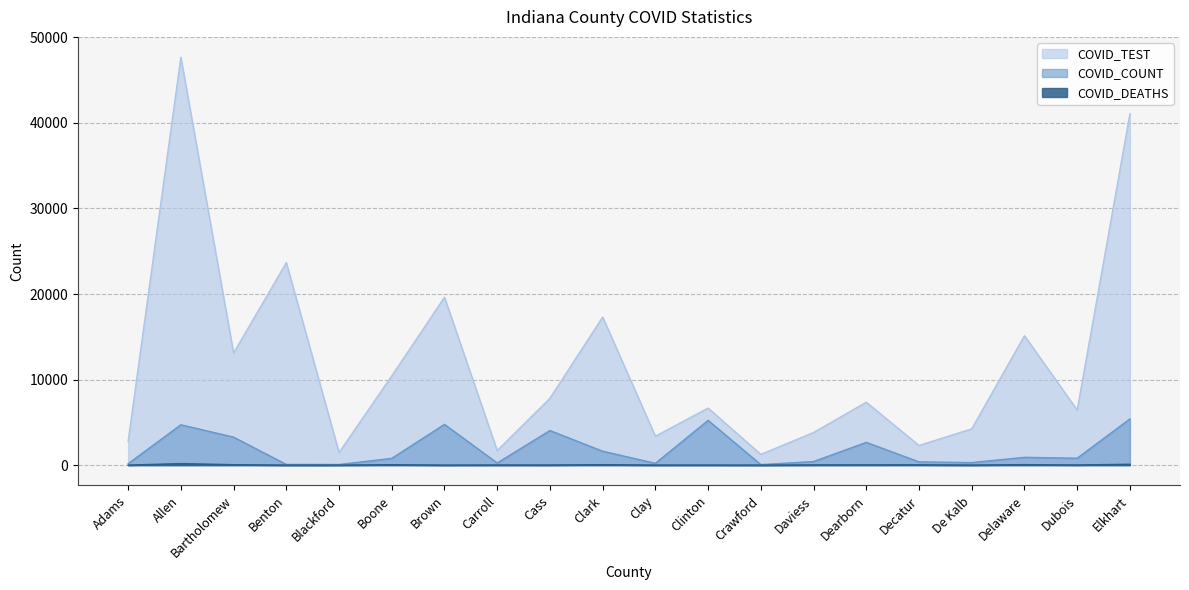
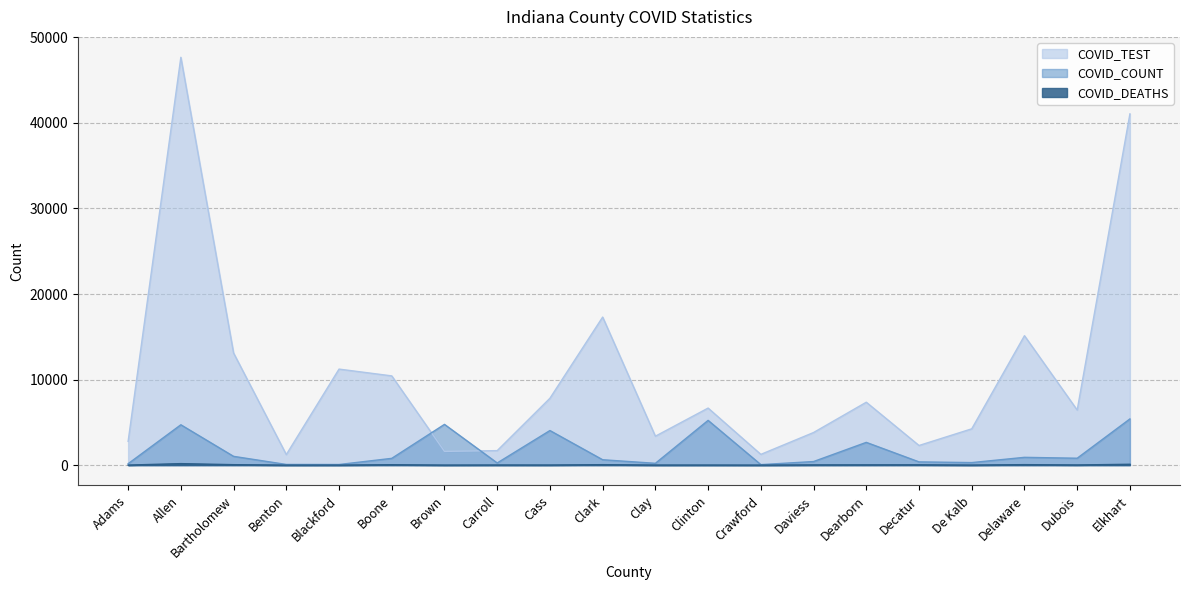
COVID_COUNT, Bartholomew: 3000 -> 1000
COVID_TEST, Benton: 24000 -> 1000
COVID_TEST, Blackford: 1000 -> 11000
COVID_TEST, Brown: 20000 -> 2000
COVID_COUNT, Clark: 2000 -> 1000
